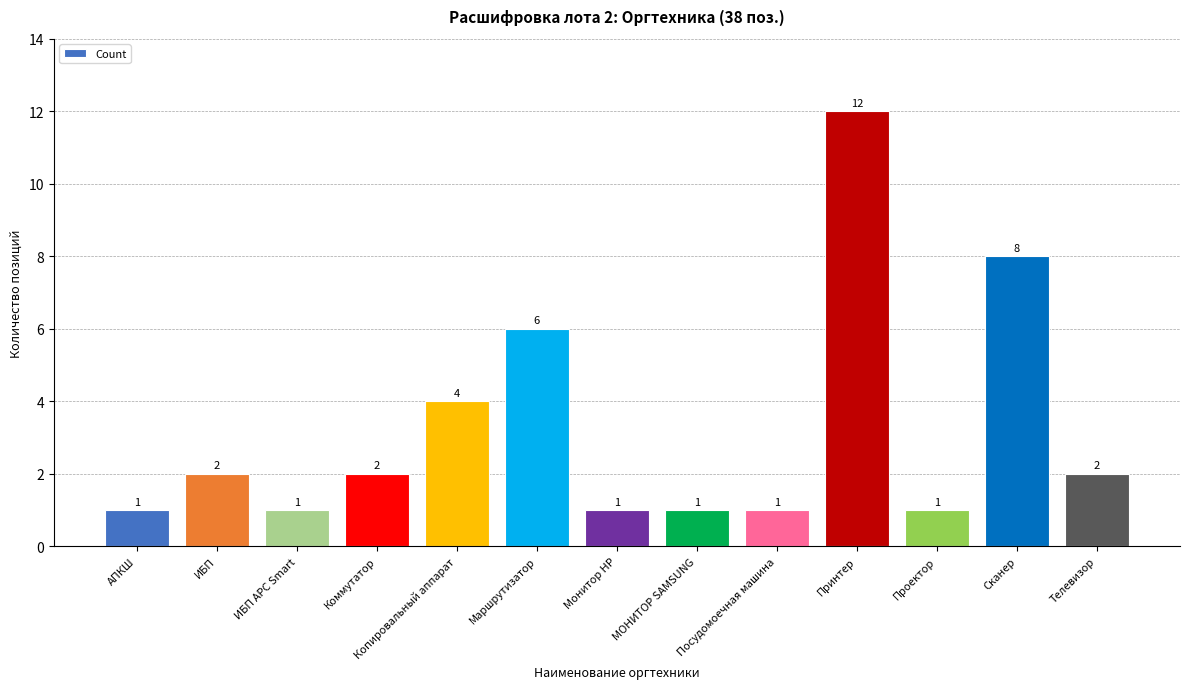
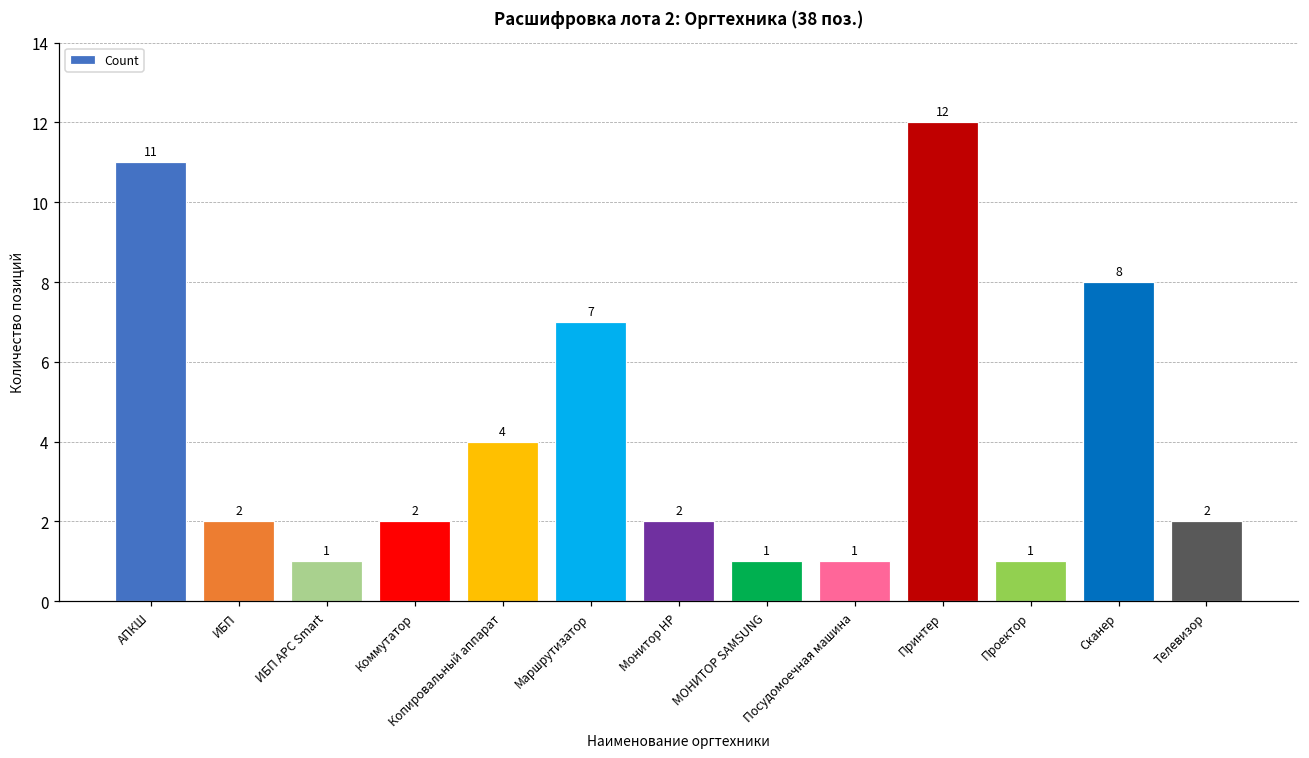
АПКШ: 1 -> 11
Маршрутизатор: 6 -> 7
Монитор HP: 1 -> 2
